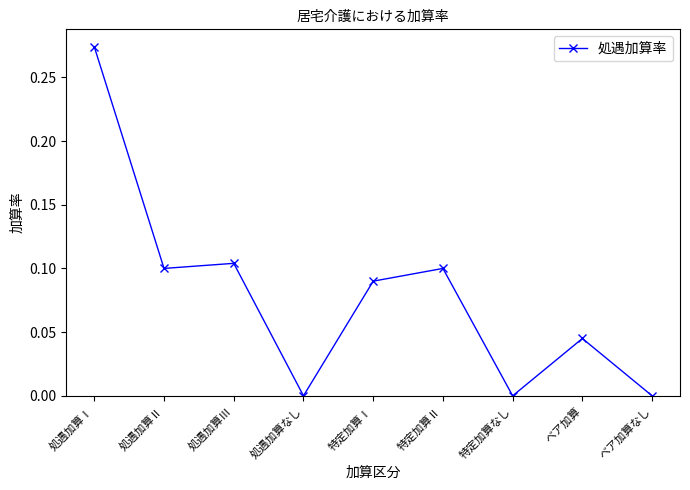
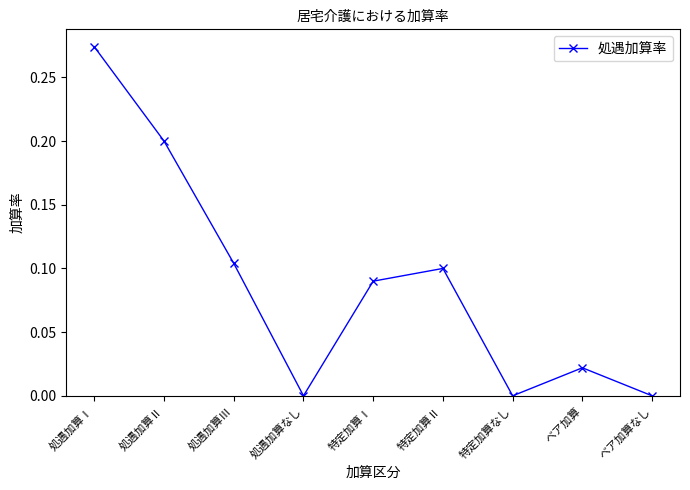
処遇加算Ⅱ: 0.1 -> 0.2
ベア加算: 0.045 -> 0.022
